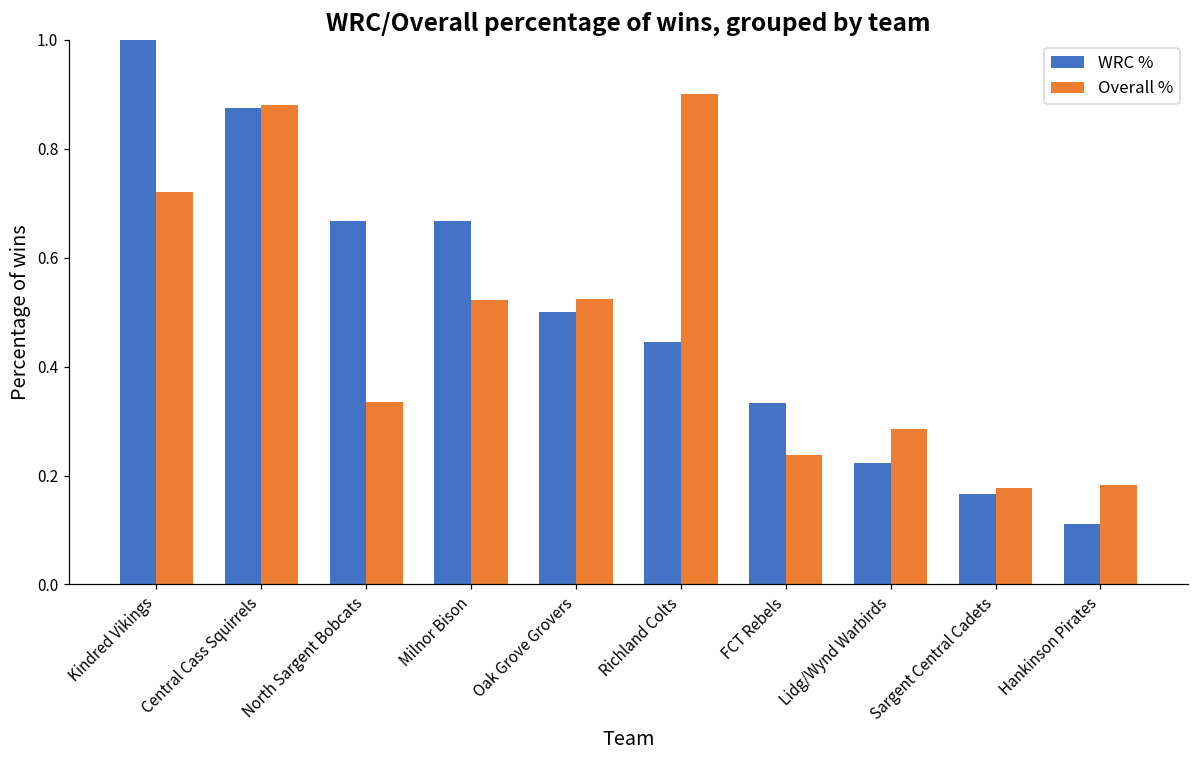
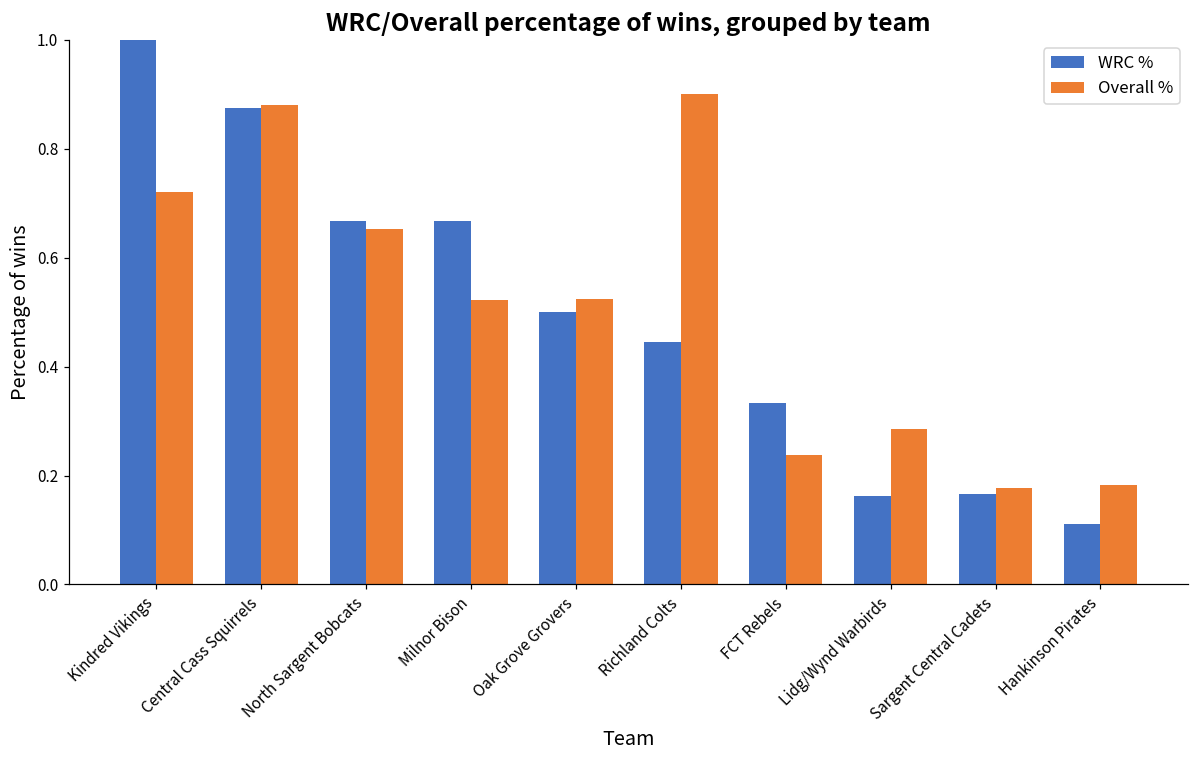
Overall %, North Sargent Bobcats: 0.34 -> 0.65
WRC %, Lidg/Wynd Warbirds: 0.22 -> 0.16
